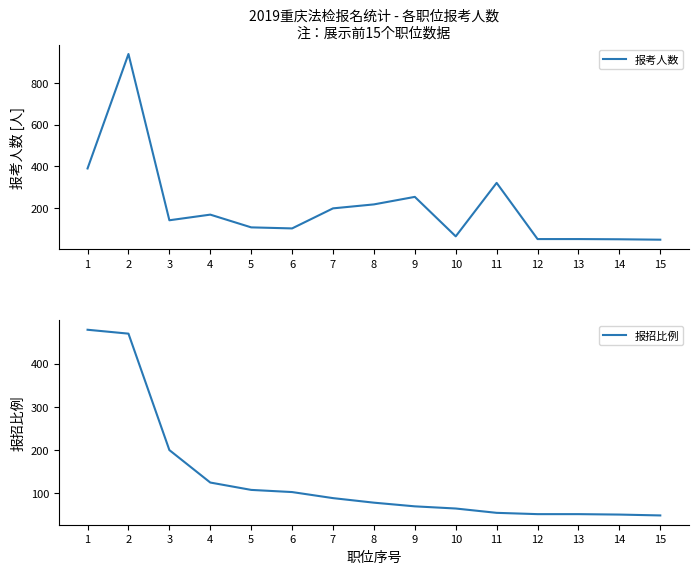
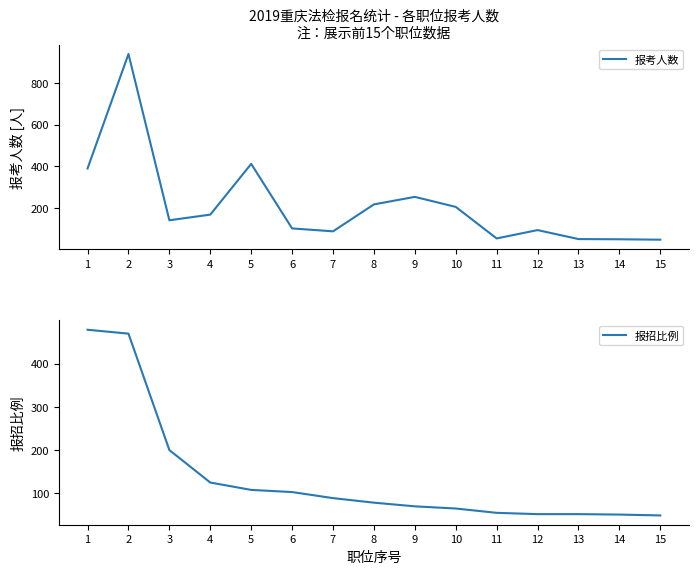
2019重庆法检报名统计 - 各职位报考人数 注：展示前15个职位数据, 5: 110 -> 410
2019重庆法检报名统计 - 各职位报考人数 注：展示前15个职位数据, 7: 200 -> 90
2019重庆法检报名统计 - 各职位报考人数 注：展示前15个职位数据, 10: 70 -> 210
2019重庆法检报名统计 - 各职位报考人数 注：展示前15个职位数据, 11: 320 -> 60
2019重庆法检报名统计 - 各职位报考人数 注：展示前15个职位数据, 12: 50 -> 100
